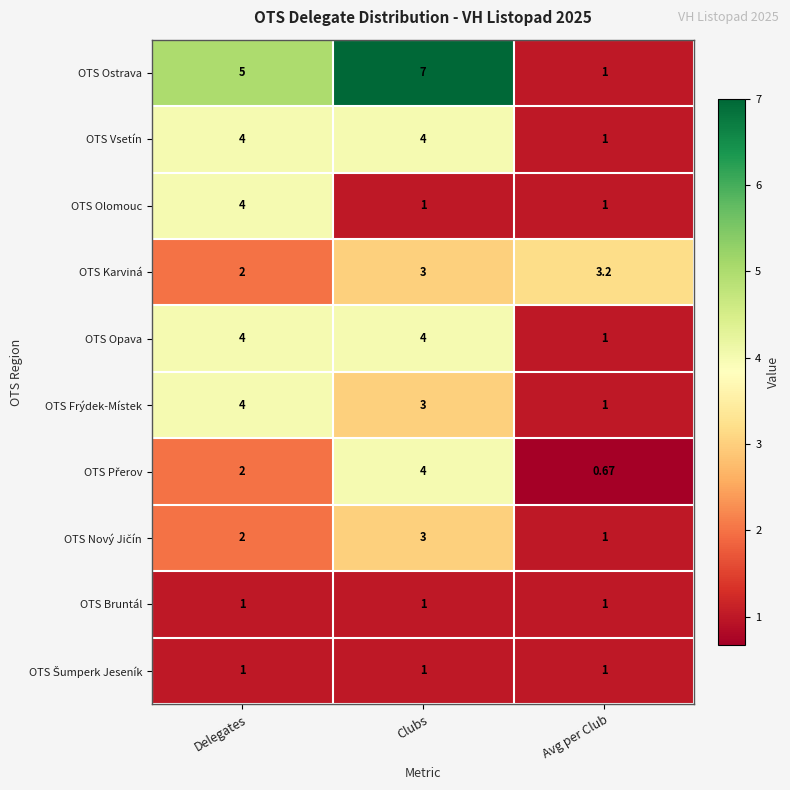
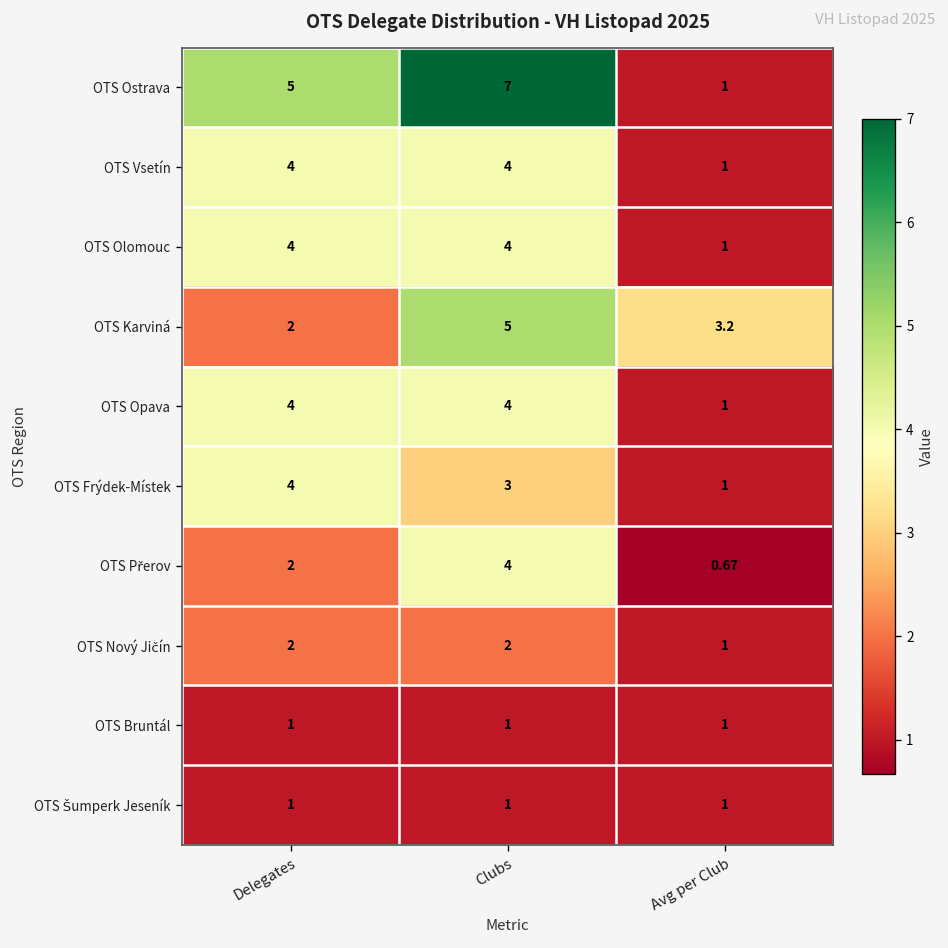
OTS Olomouc, Clubs: 1 -> 4
OTS Karviná, Clubs: 3 -> 5
OTS Nový Jičín, Clubs: 3 -> 2
